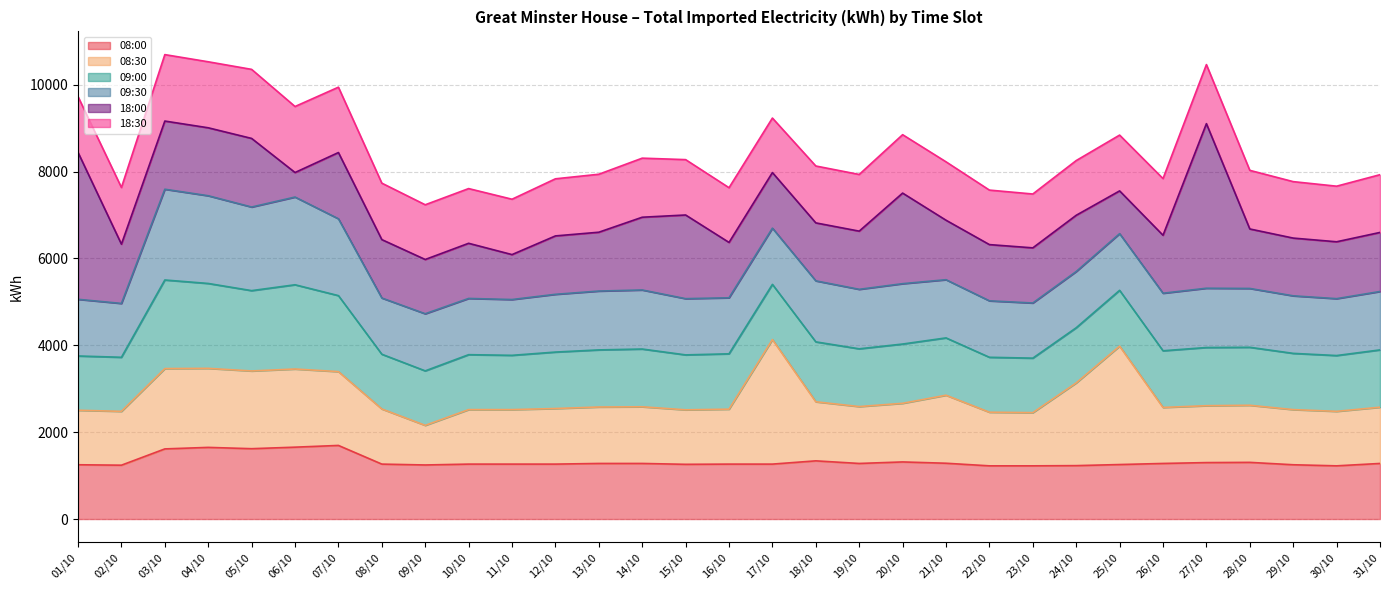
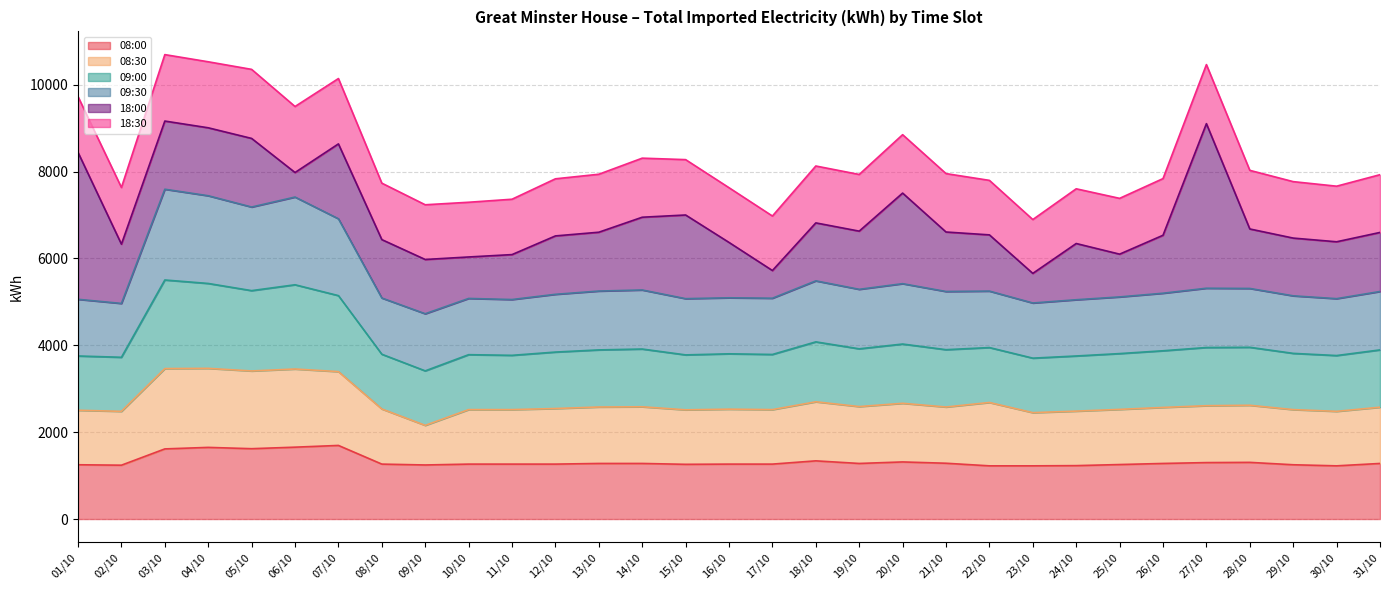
18:00, 07/10: 1500 -> 1700
18:00, 10/10: 1300 -> 1000
08:30, 17/10: 2900 -> 1300
18:00, 17/10: 1300 -> 600
08:30, 21/10: 1600 -> 1300
08:30, 22/10: 1200 -> 1500
18:00, 23/10: 1300 -> 700
08:30, 24/10: 1900 -> 1300
08:30, 25/10: 2700 -> 1300
